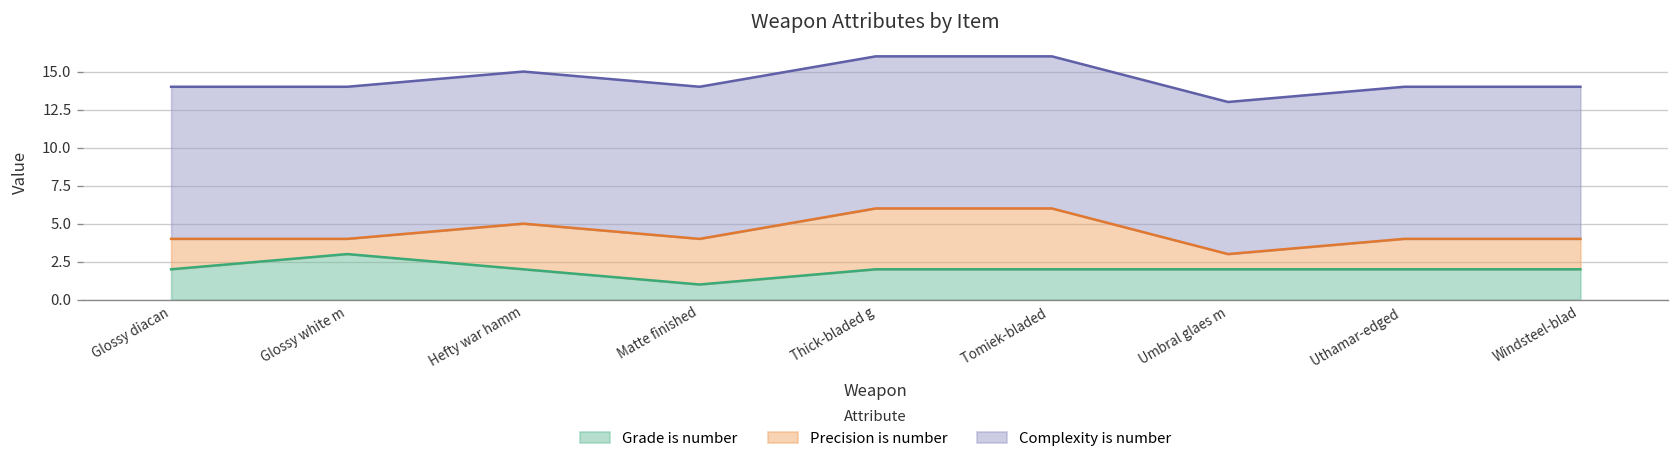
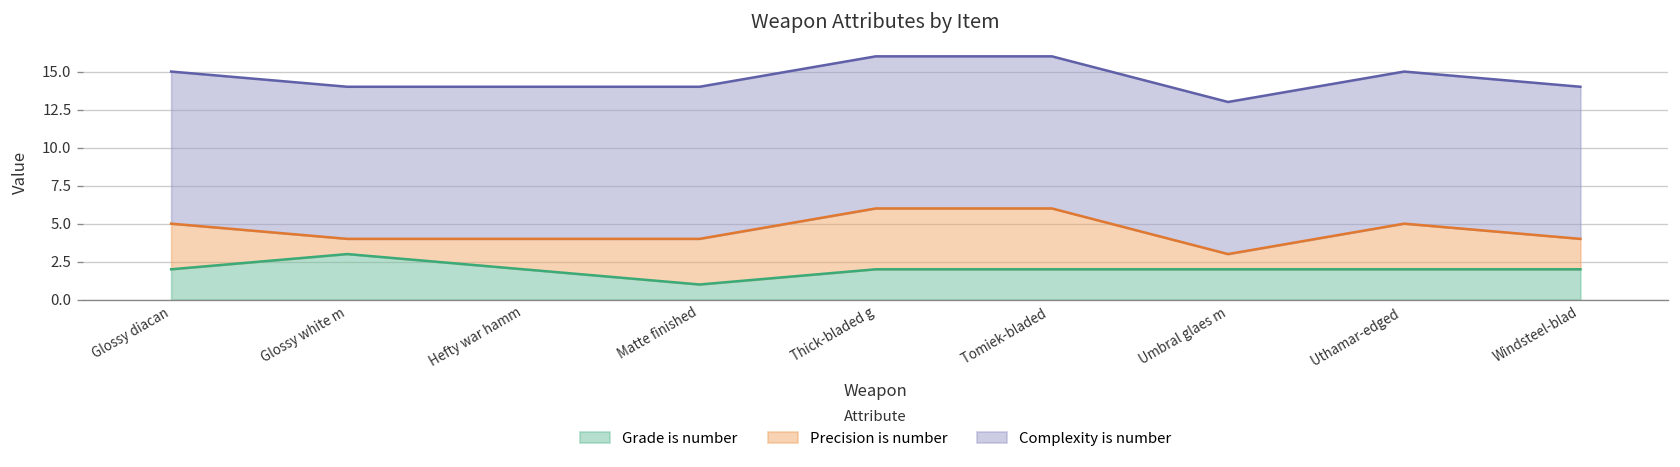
Precision is number, Glossy diacan: 2 -> 3
Precision is number, Hefty war hamm: 3 -> 2
Precision is number, Uthamar-edged: 2 -> 3
